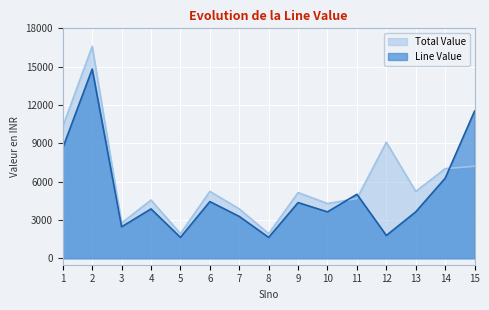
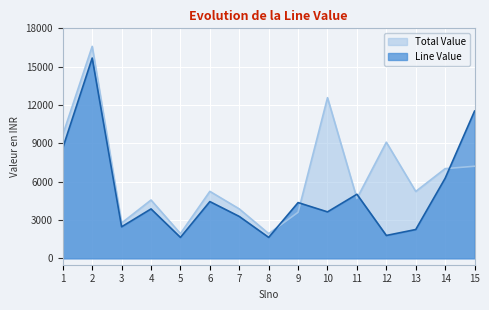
Total Value, 1: 10300 -> 9700
Line Value, 2: 14800 -> 15700
Total Value, 9: 5100 -> 3600
Total Value, 10: 4300 -> 12600
Line Value, 13: 3600 -> 2300
